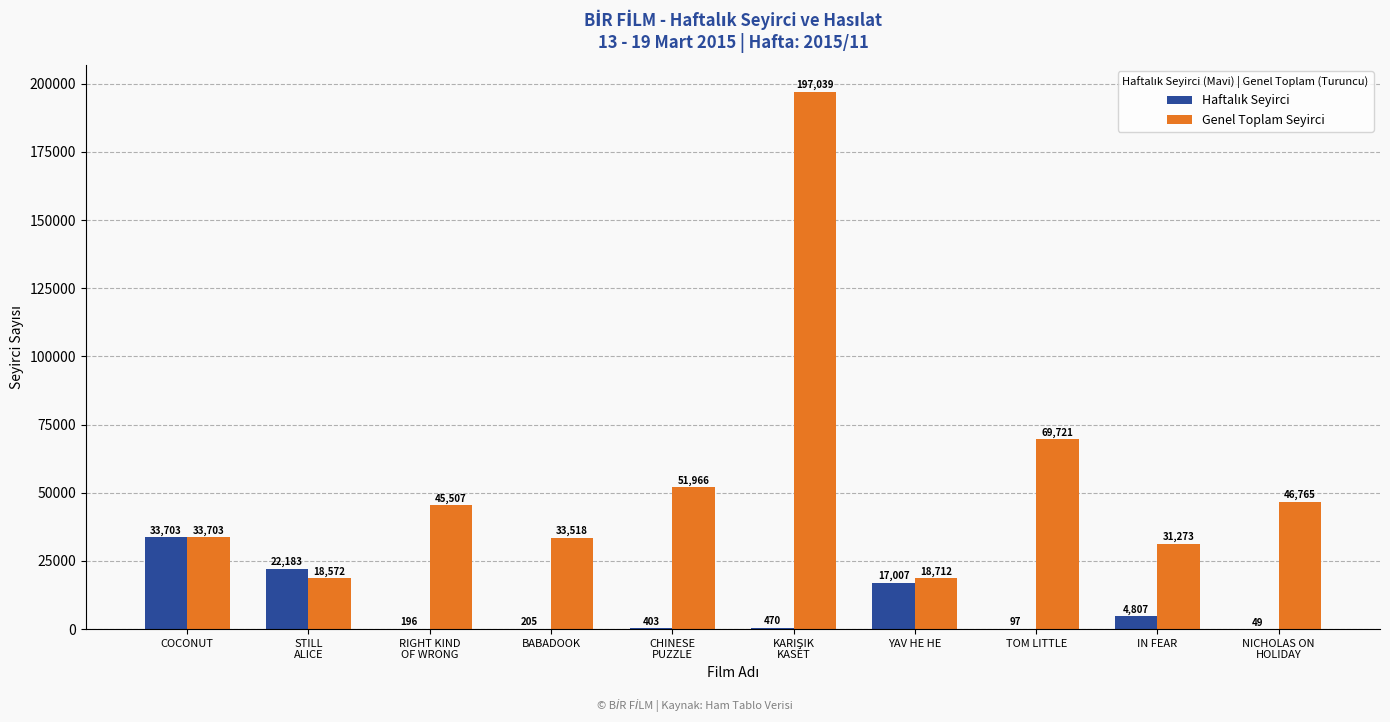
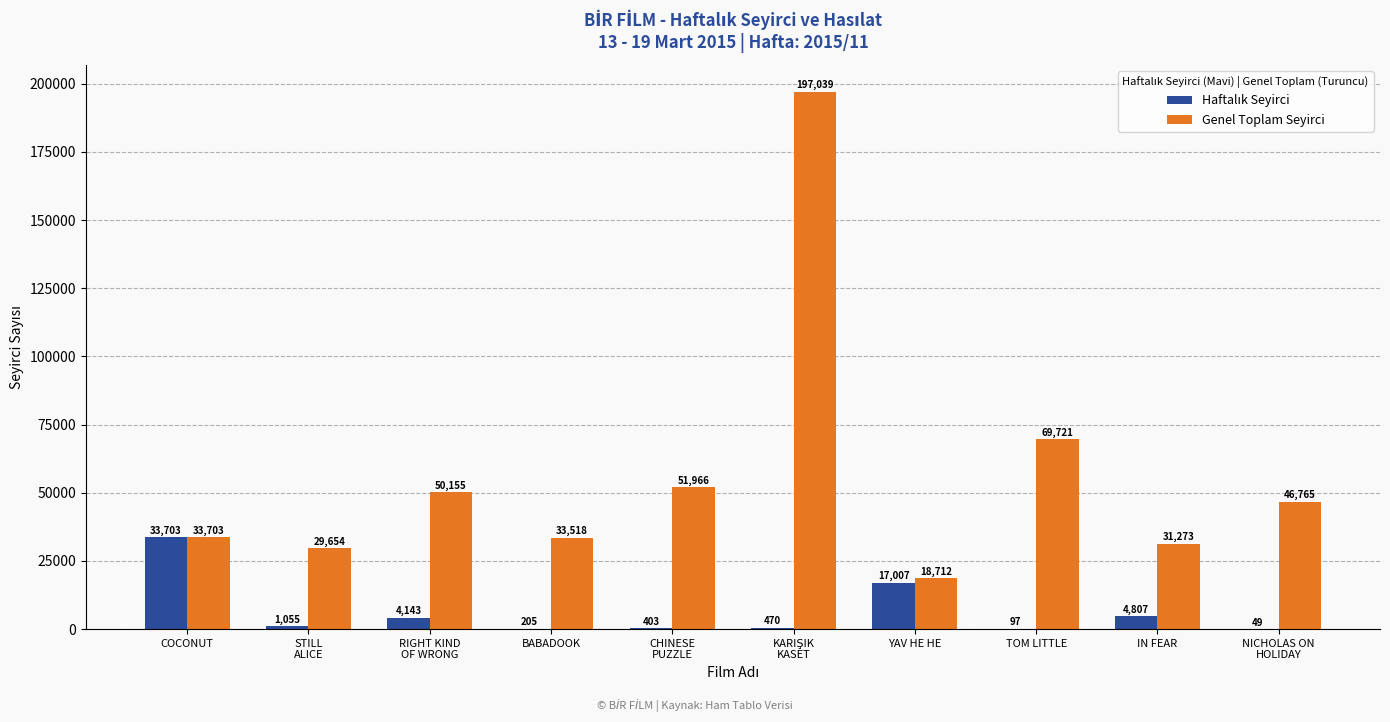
Haftalık Seyirci, STILL ALICE: 22,183 -> 1,055
Genel Toplam Seyirci, STILL ALICE: 18,572 -> 29,654
Haftalık Seyirci, RIGHT KIND OF WRONG: 196 -> 4,143
Genel Toplam Seyirci, RIGHT KIND OF WRONG: 45,507 -> 50,155
